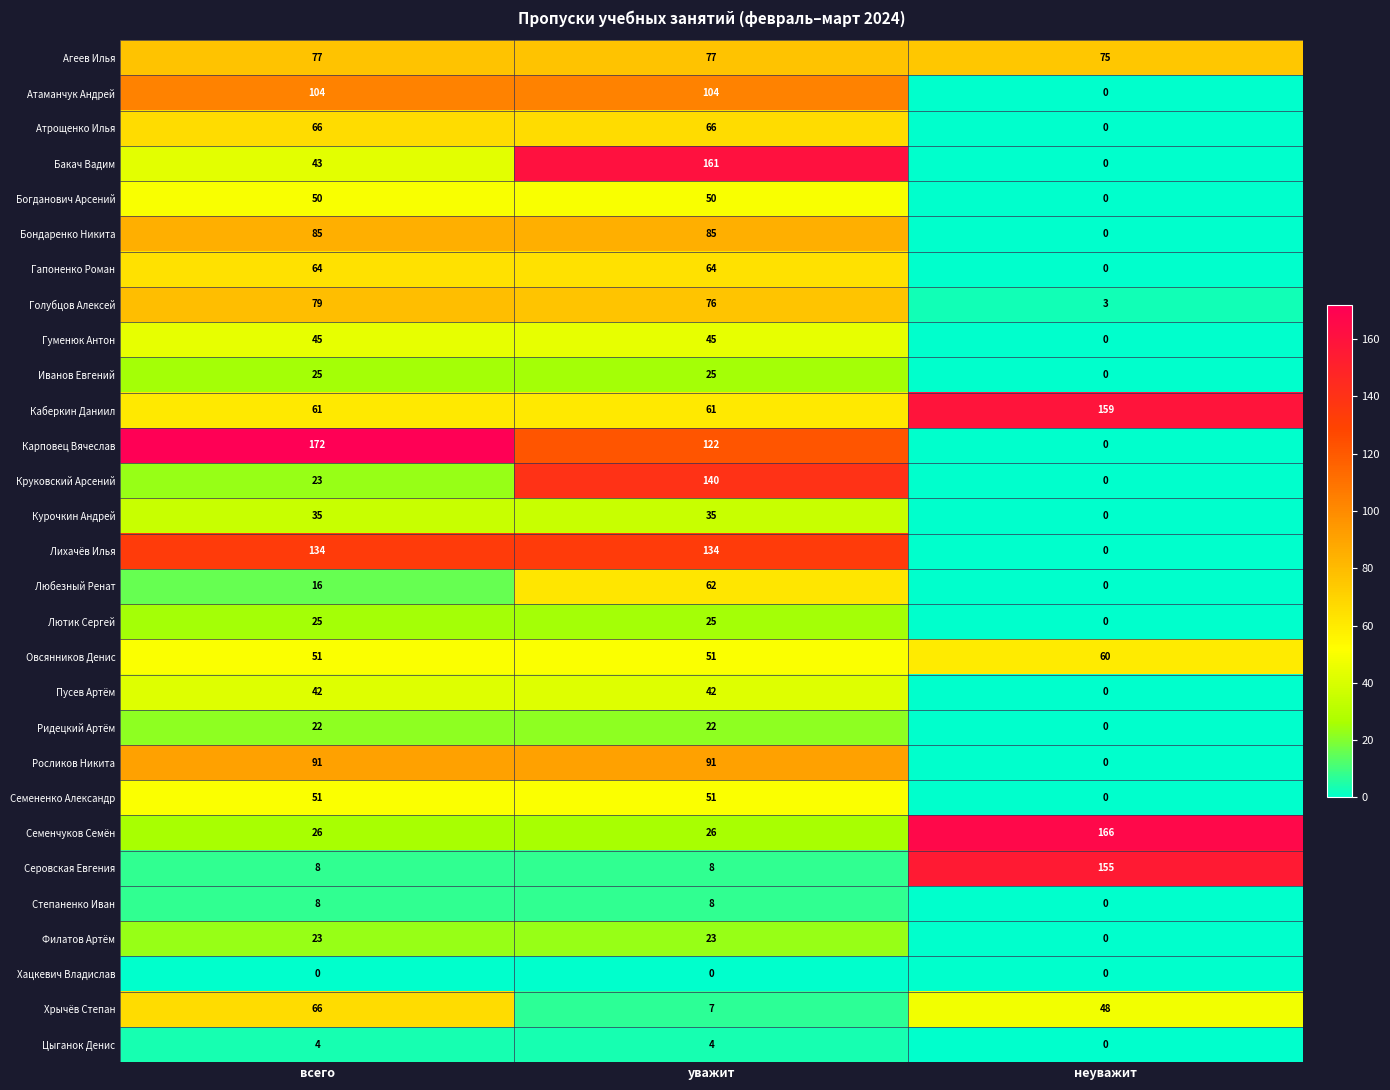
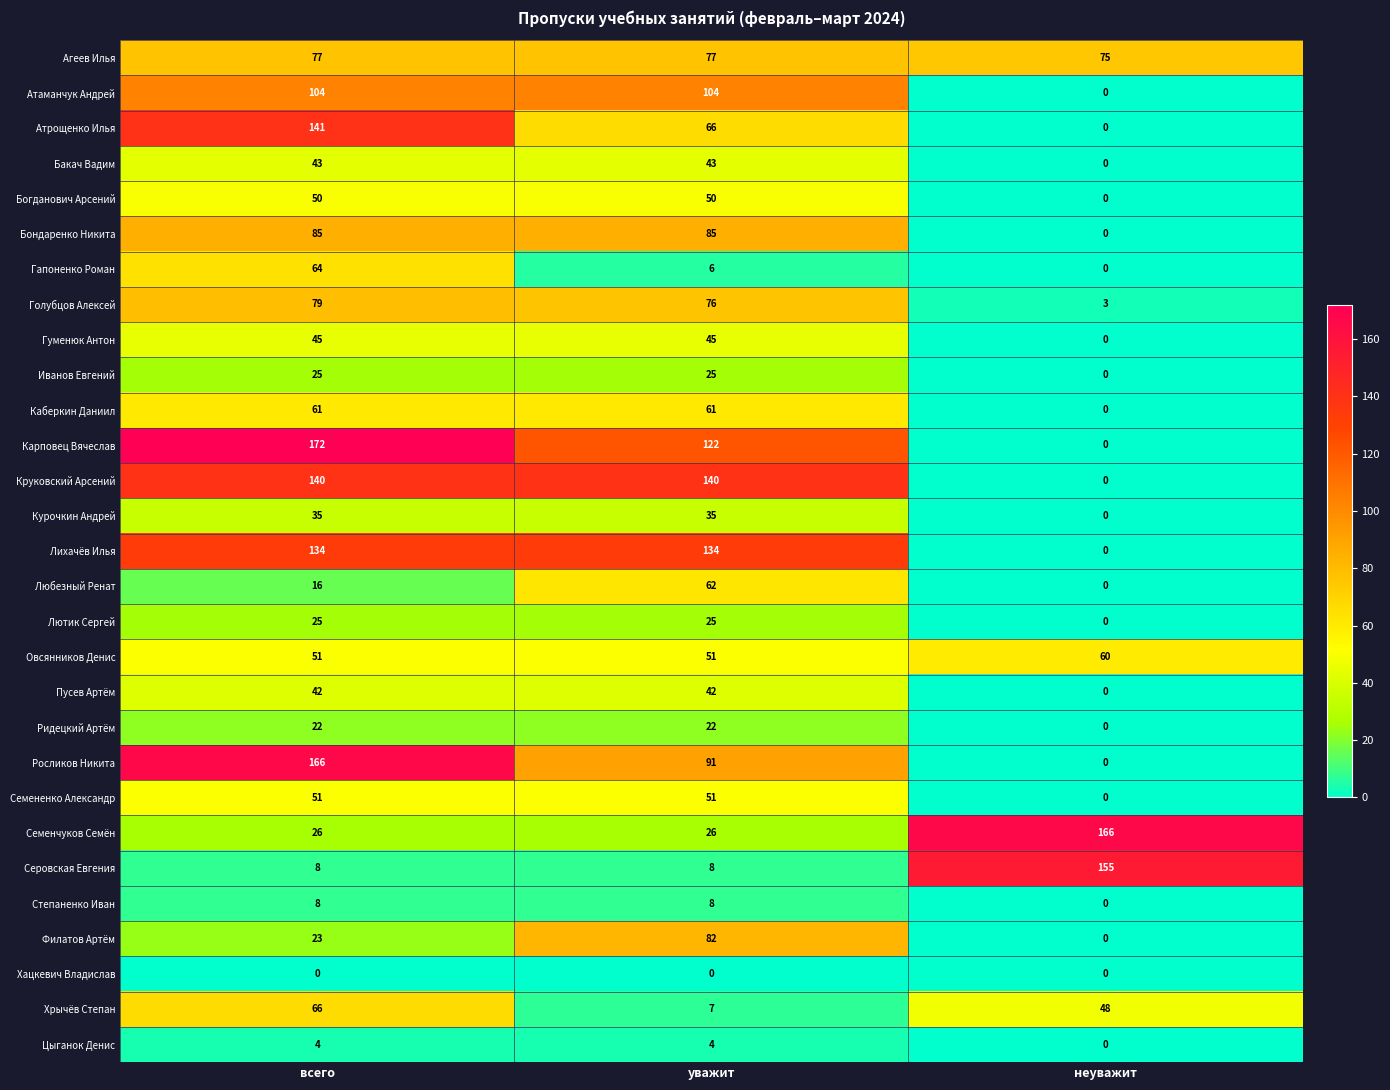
Атрощенко Илья, всего: 66 -> 141
Бакач Вадим, уважит: 161 -> 43
Гапоненко Роман, уважит: 64 -> 6
Каберкин Даниил, неуважит: 159 -> 0
Круковский Арсений, всего: 23 -> 140
Росликов Никита, всего: 91 -> 166
Филатов Артём, уважит: 23 -> 82
